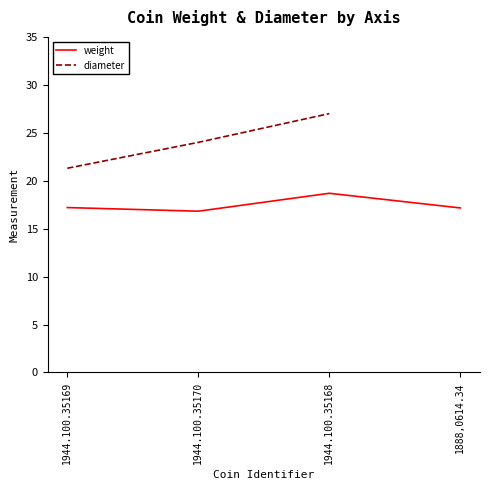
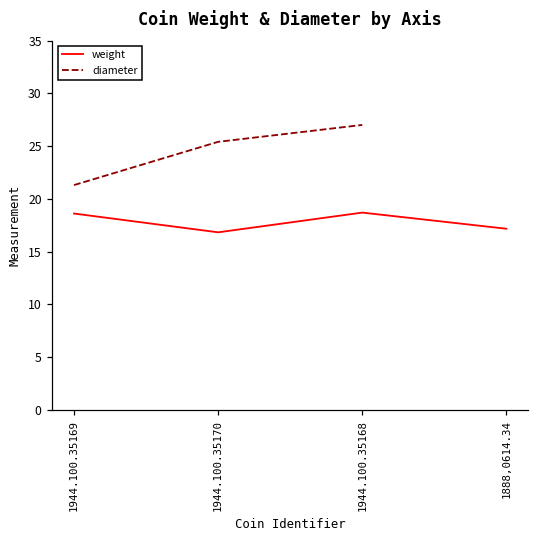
weight, 1944.100.35169: 17 -> 19
diameter, 1944.100.35170: 24 -> 25
